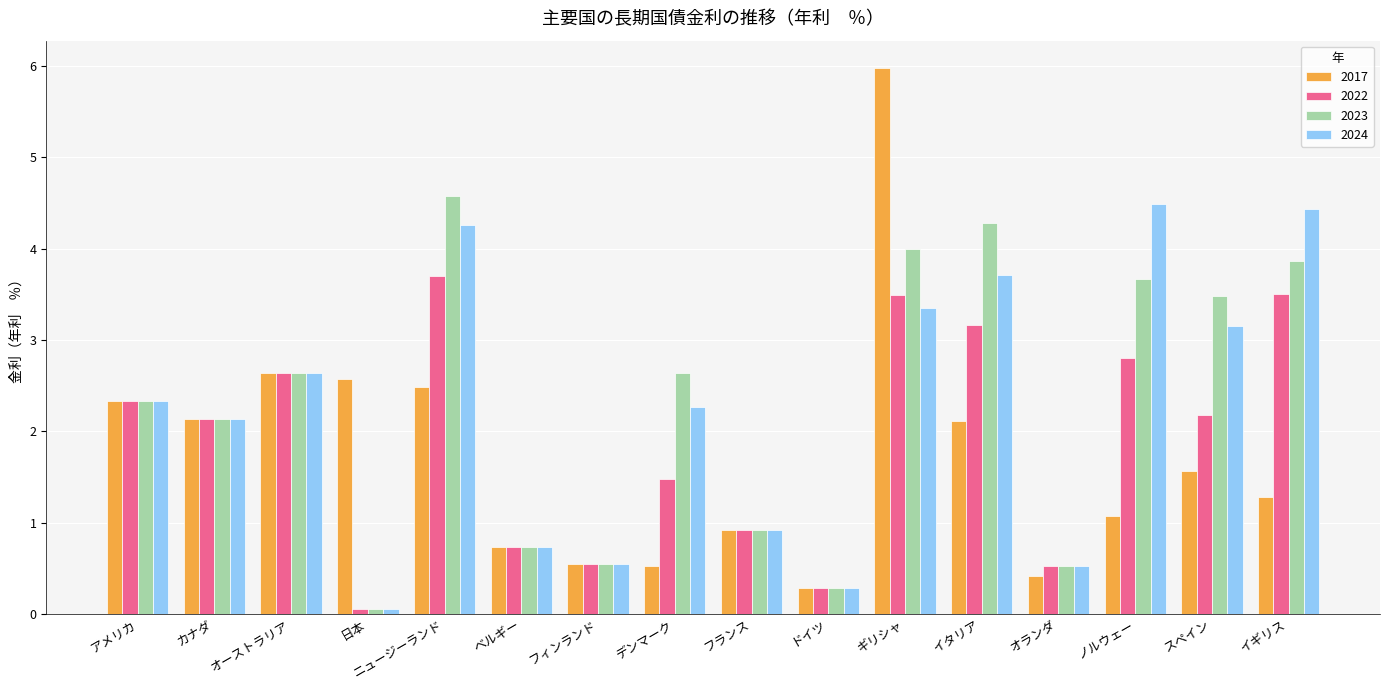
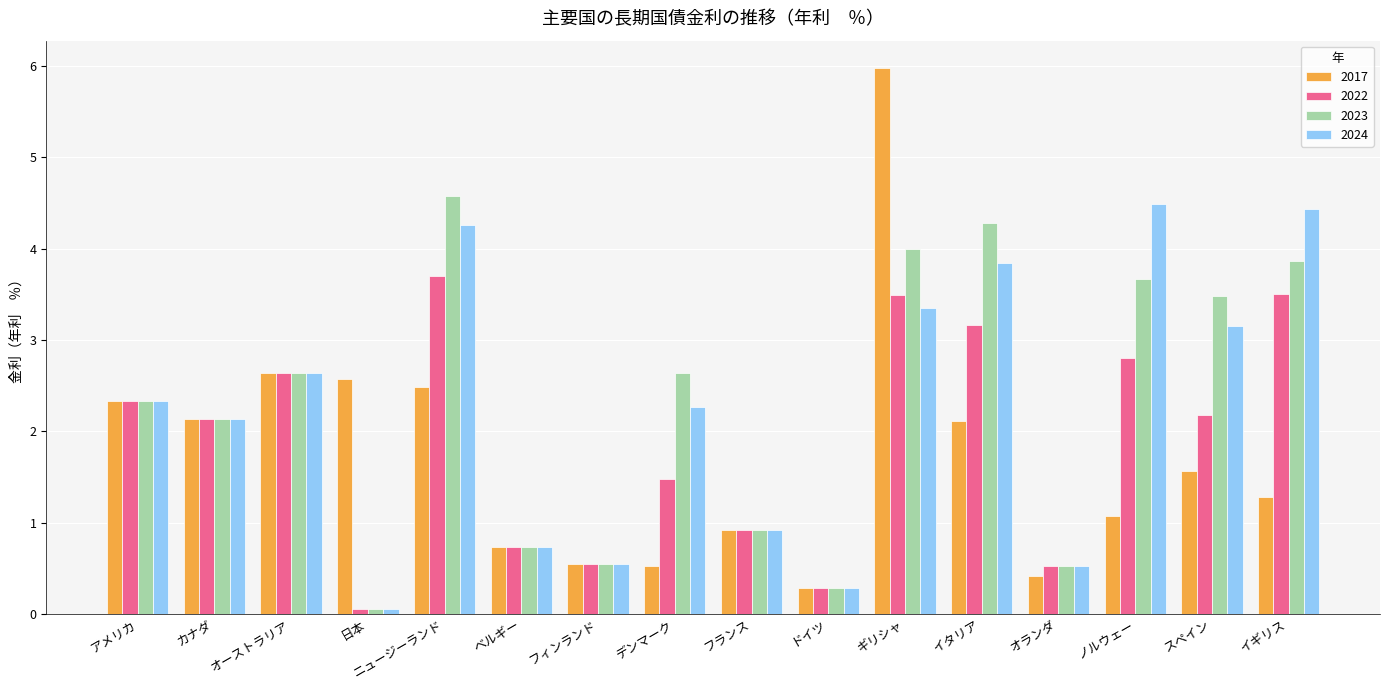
2024, イタリア: 3.7 -> 3.8
